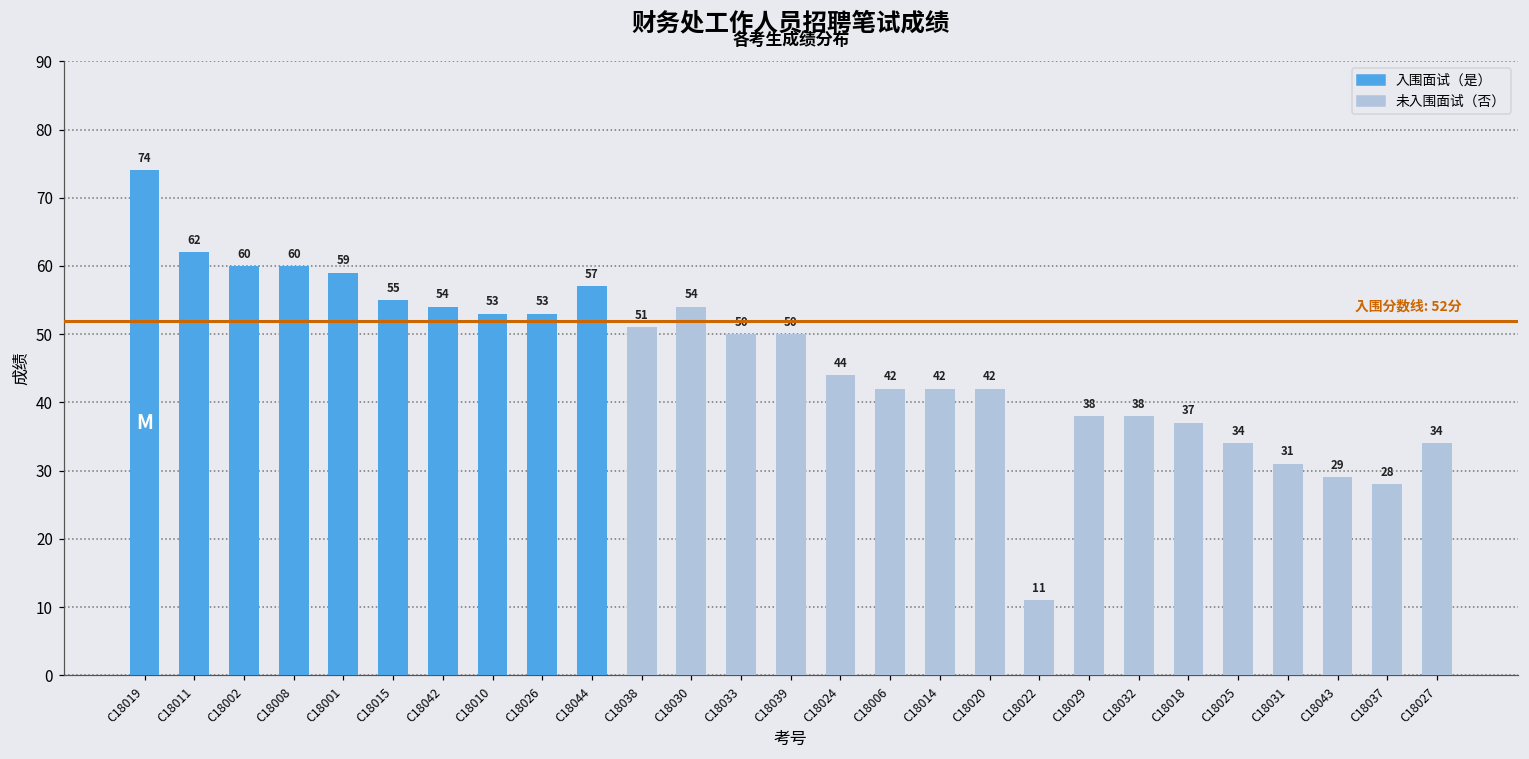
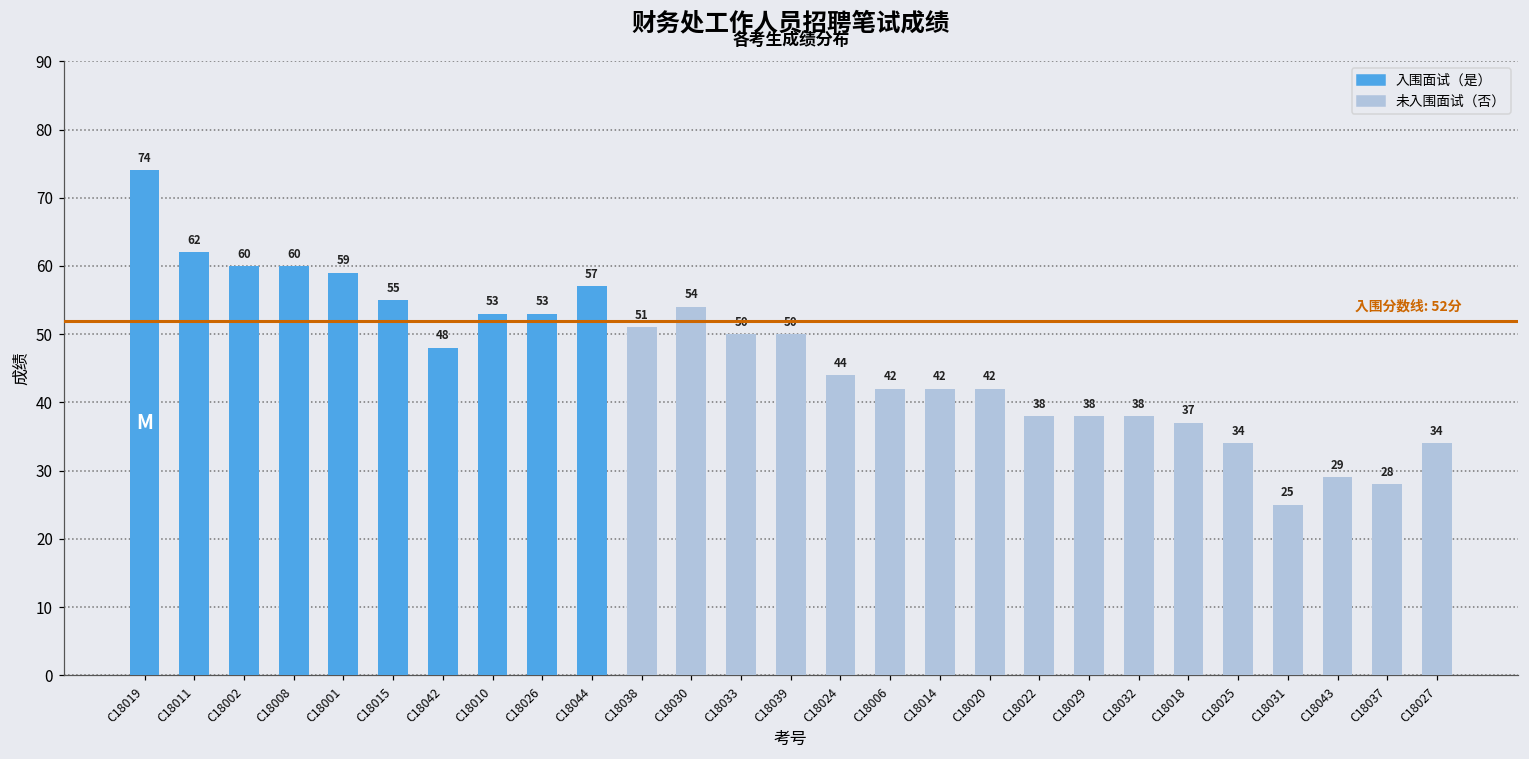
C18042: 54 -> 48
C18022: 11 -> 38
C18031: 31 -> 25
